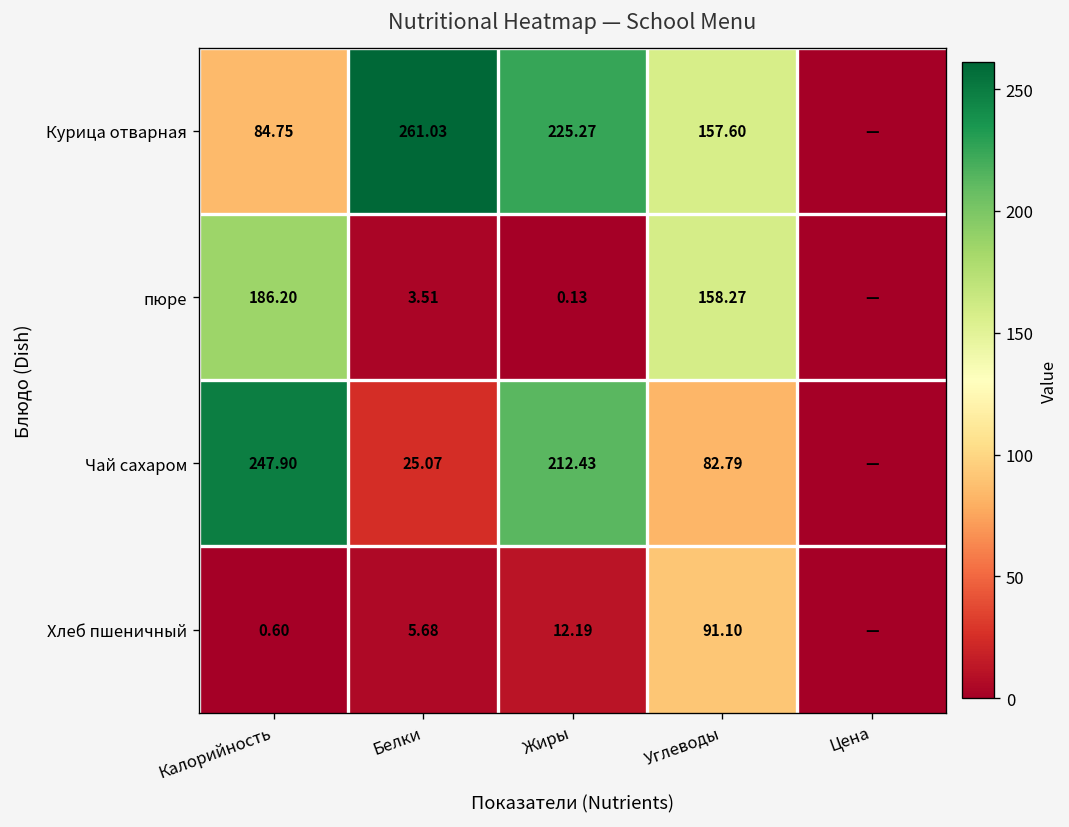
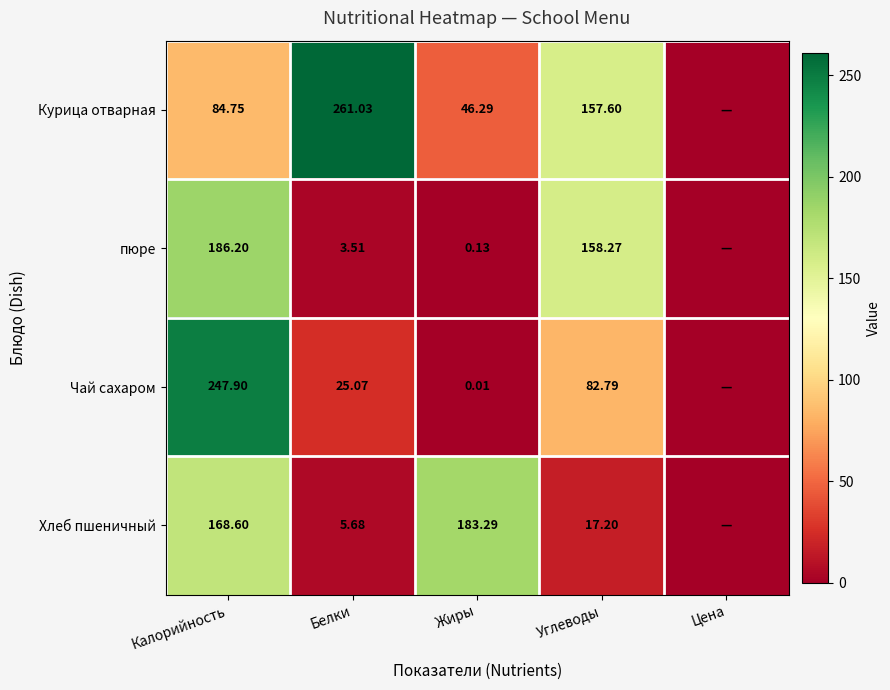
Курица отварная, Жиры: 225.27 -> 46.29
Чай сахаром, Жиры: 212.43 -> 0.01
Хлеб пшеничный, Калорийность: 0.60 -> 168.60
Хлеб пшеничный, Жиры: 12.19 -> 183.29
Хлеб пшеничный, Углеводы: 91.10 -> 17.20
